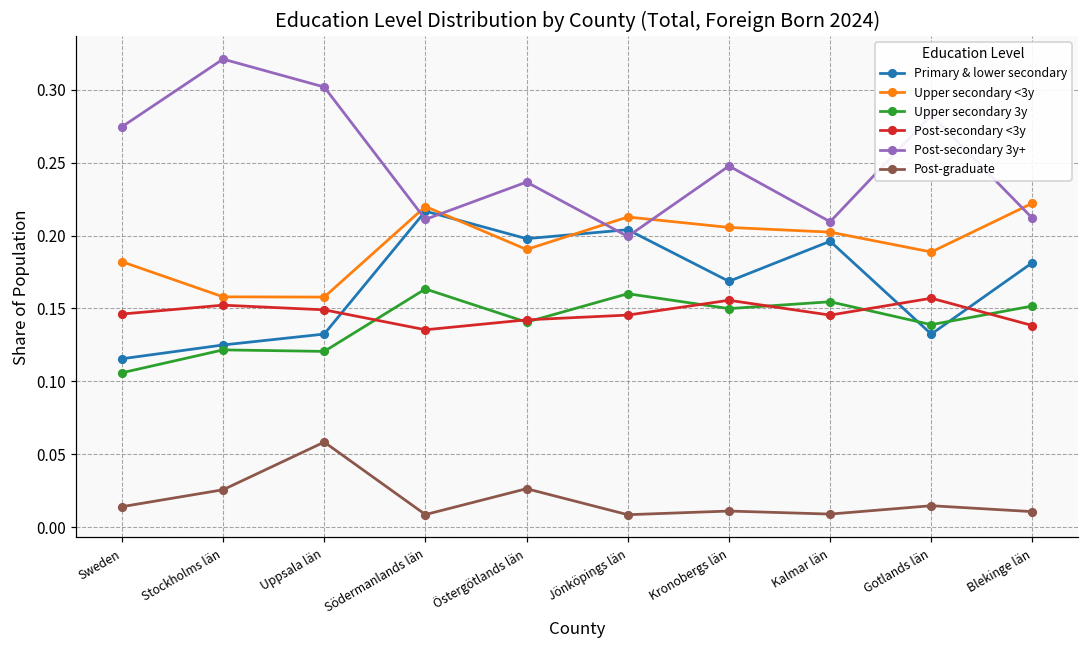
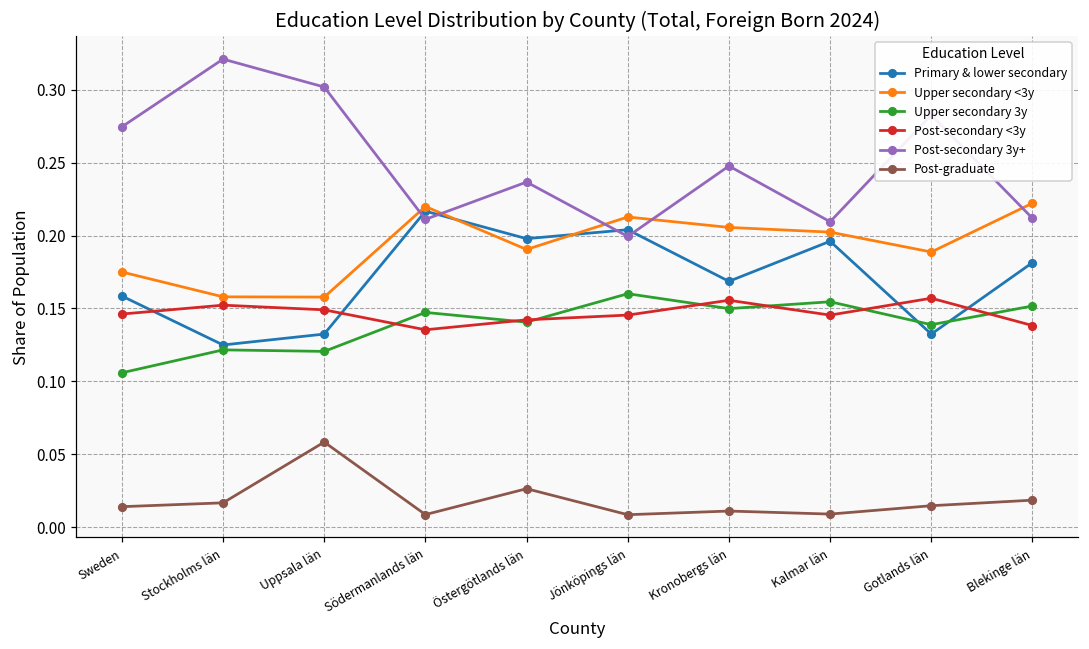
Primary & lower secondary, Sweden: 0.115 -> 0.159
Upper secondary <3y, Sweden: 0.182 -> 0.175
Post-graduate, Stockholms län: 0.026 -> 0.017
Upper secondary 3y, Södermanlands län: 0.163 -> 0.147
Post-graduate, Blekinge län: 0.011 -> 0.018
